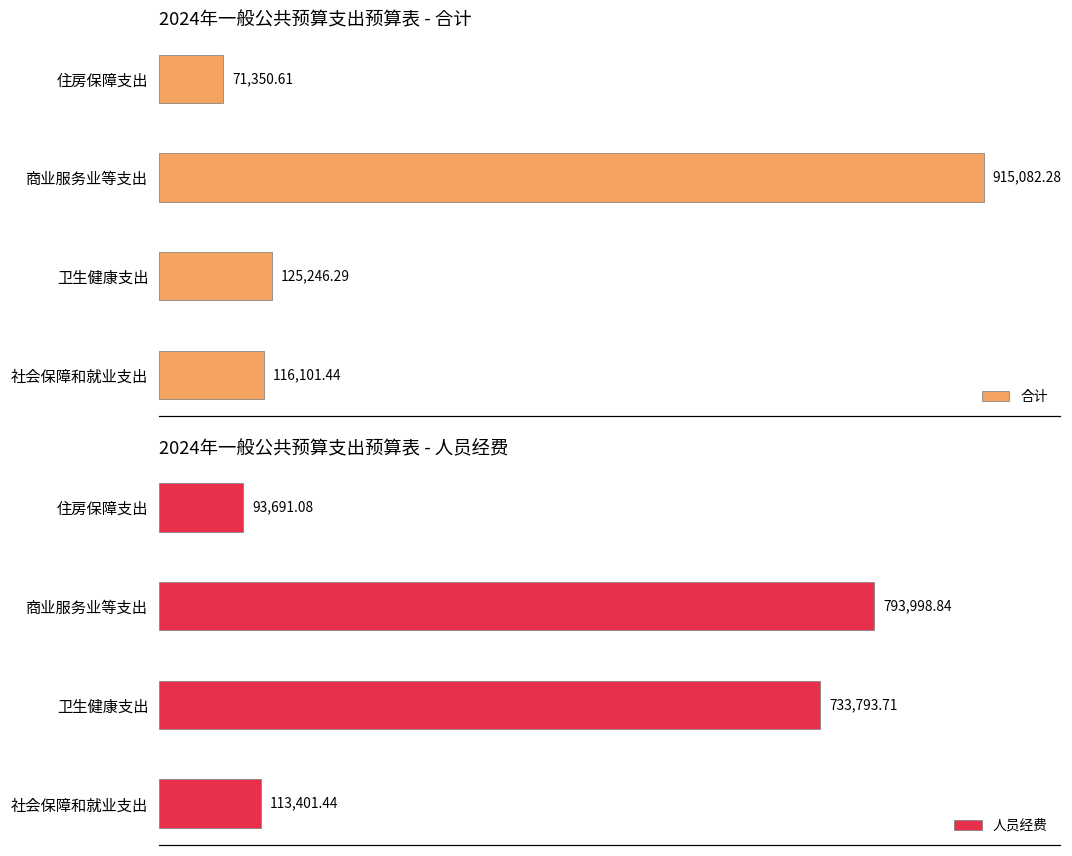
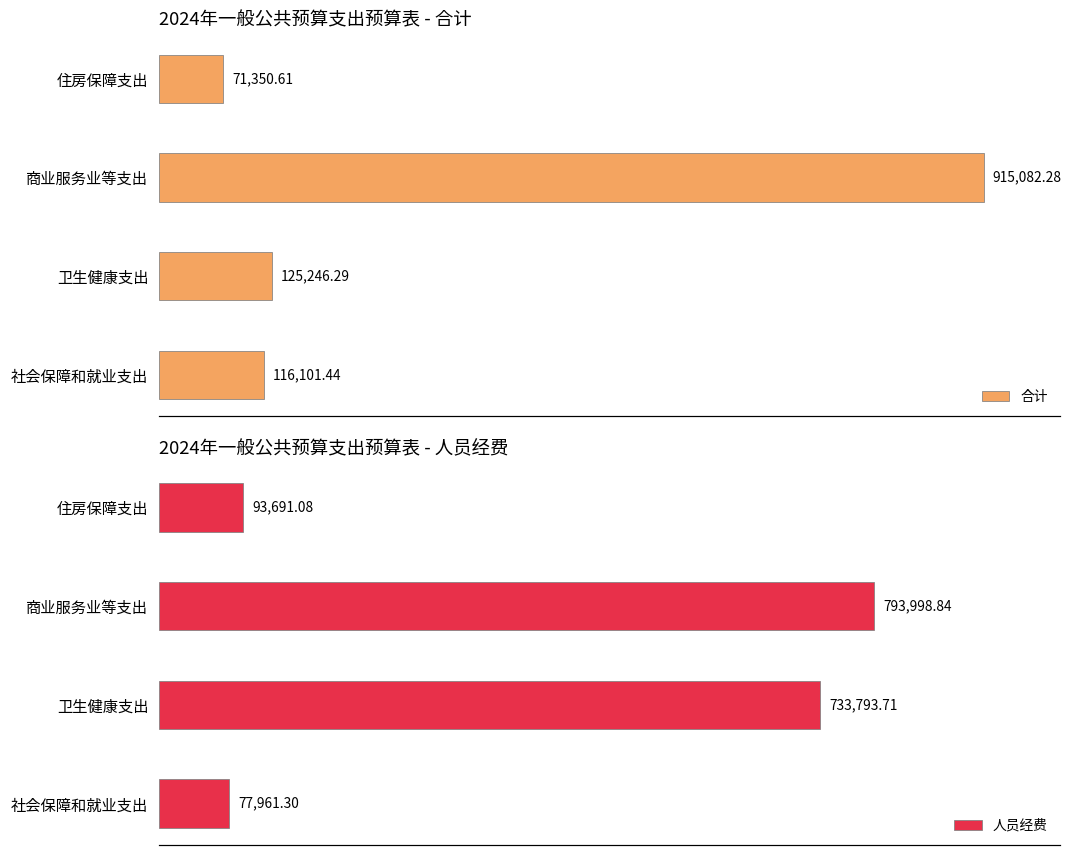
2024年一般公共预算支出预算表 - 人员经费, 社会保障和就业支出: 113,401.44 -> 77,961.30
